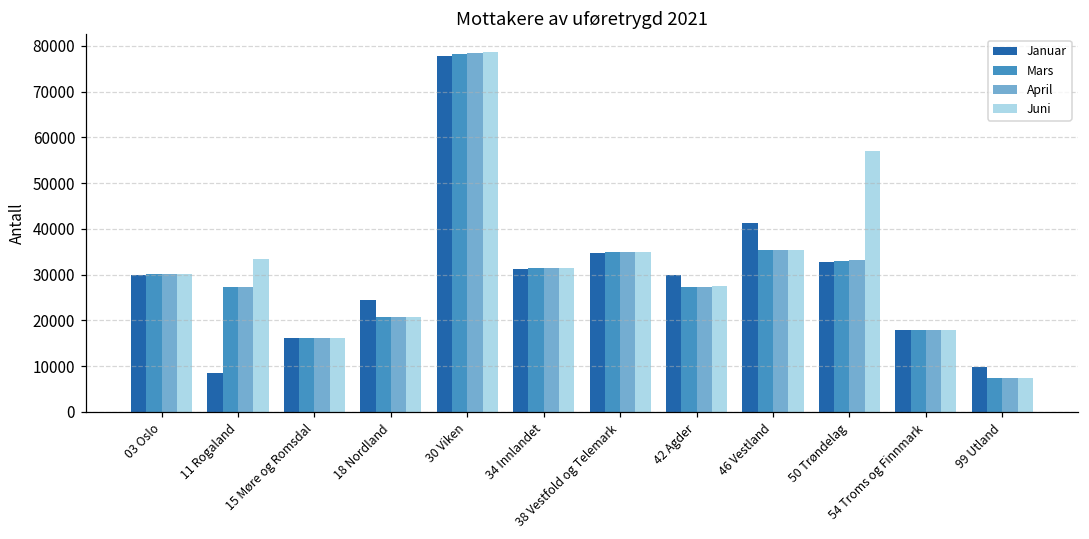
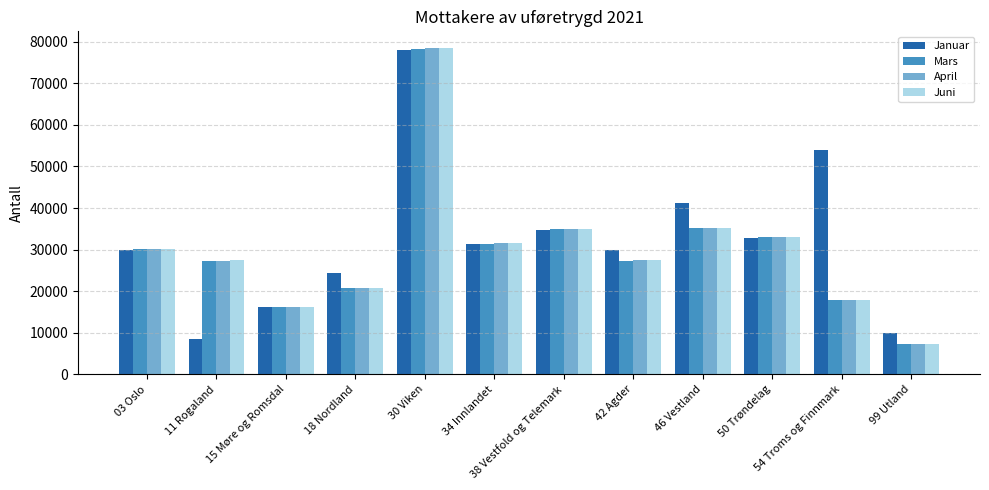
Juni, 11 Rogaland: 33000 -> 27000
Juni, 50 Trøndelag: 57000 -> 33000
Januar, 54 Troms og Finnmark: 18000 -> 54000
